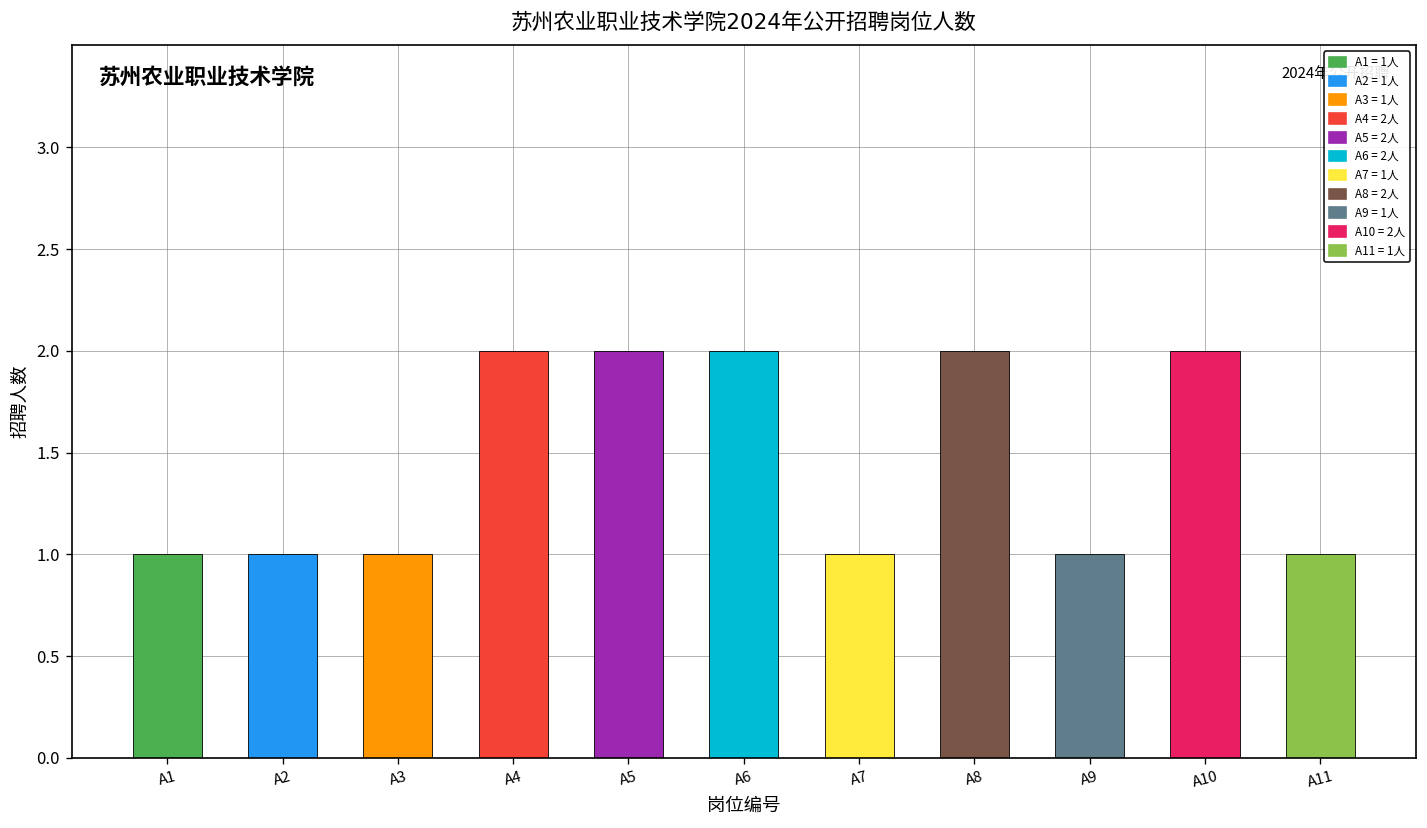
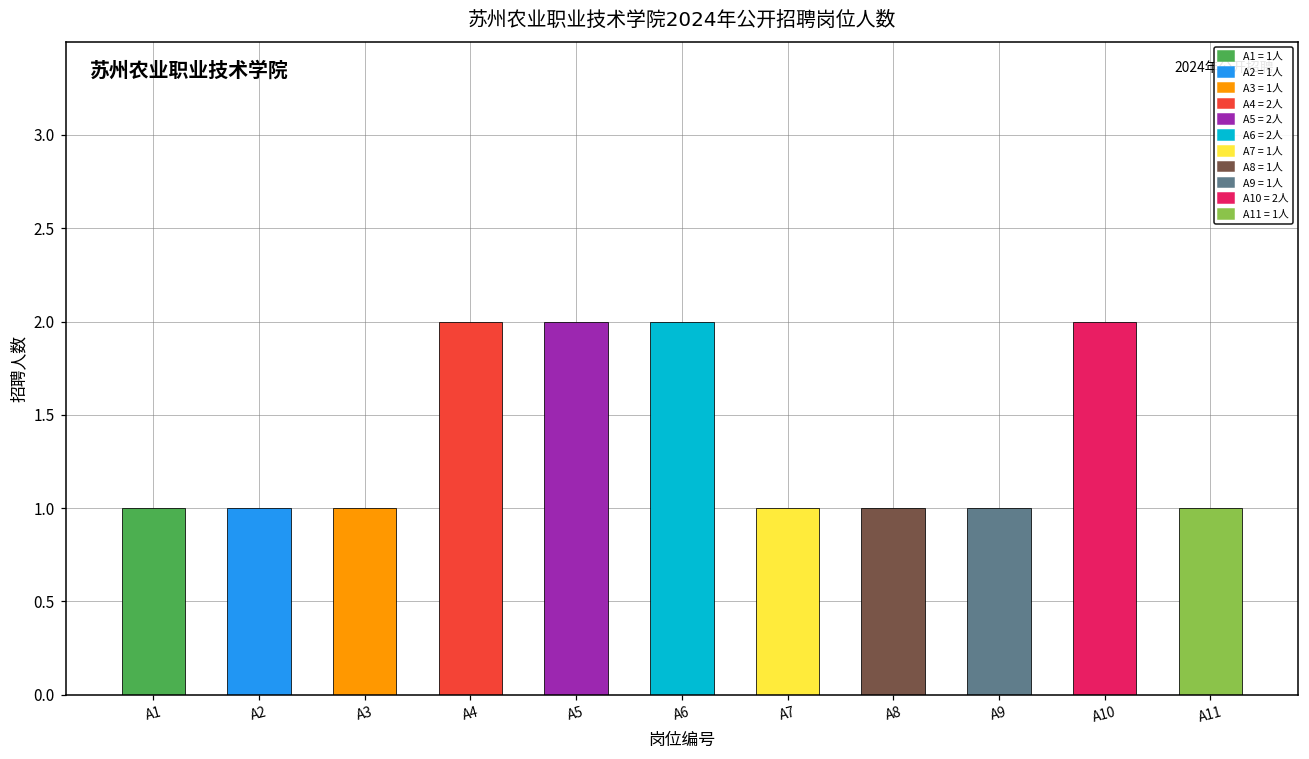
A8: 2 -> 1
